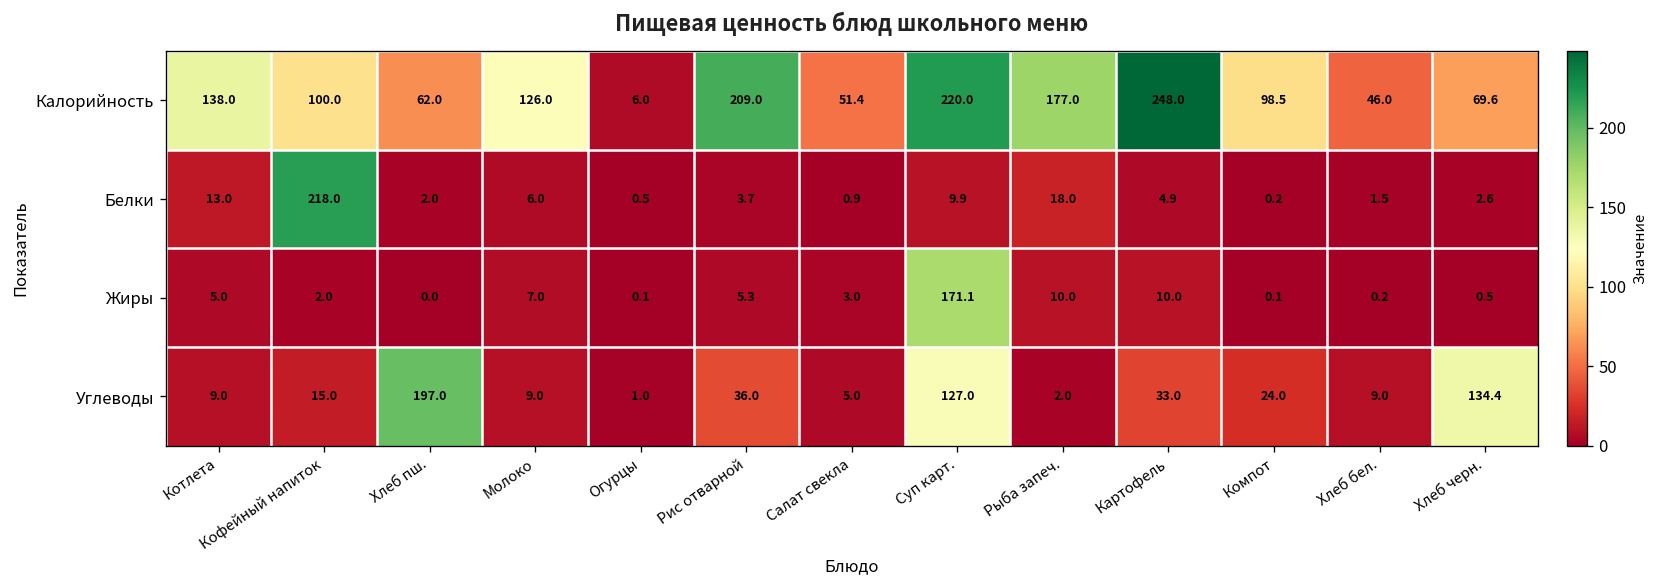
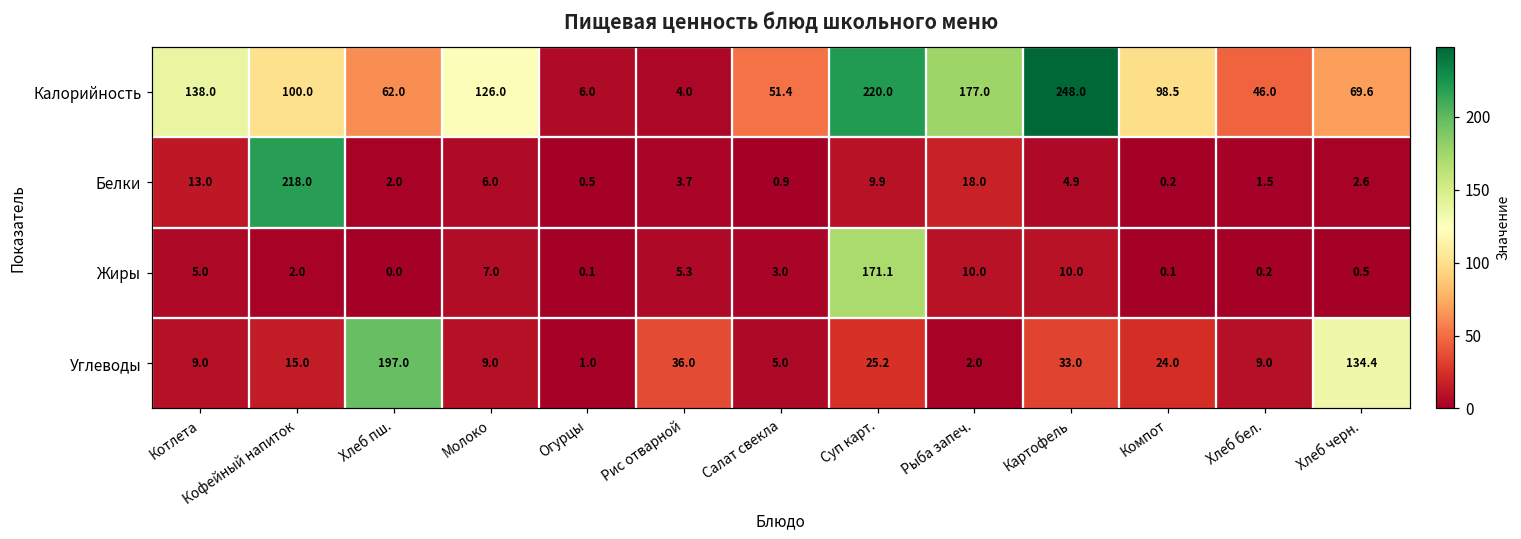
Калорийность, Рис отварной: 209.0 -> 4.0
Углеводы, Суп карт.: 127.0 -> 25.2
